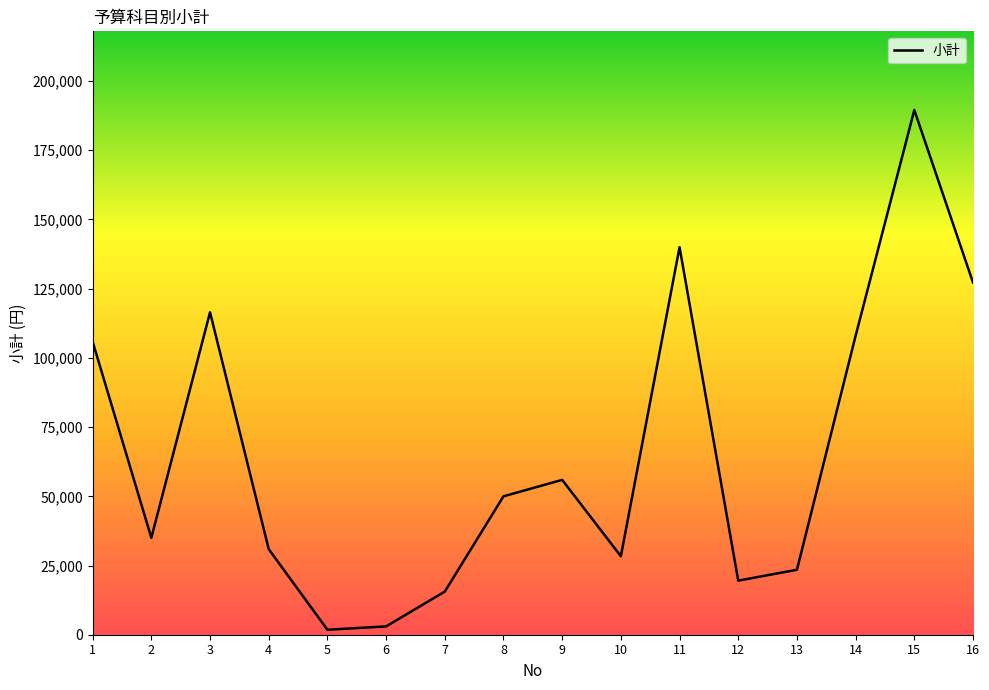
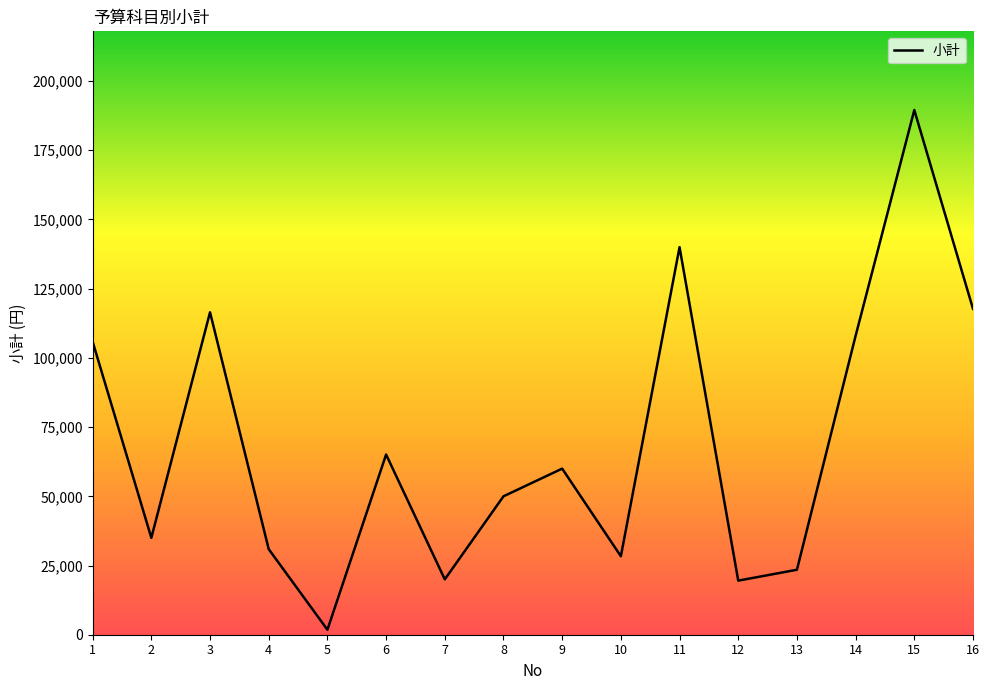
6: 3,000 -> 65,000
7: 16,000 -> 20,000
9: 56,000 -> 60,000
16: 127,000 -> 118,000
